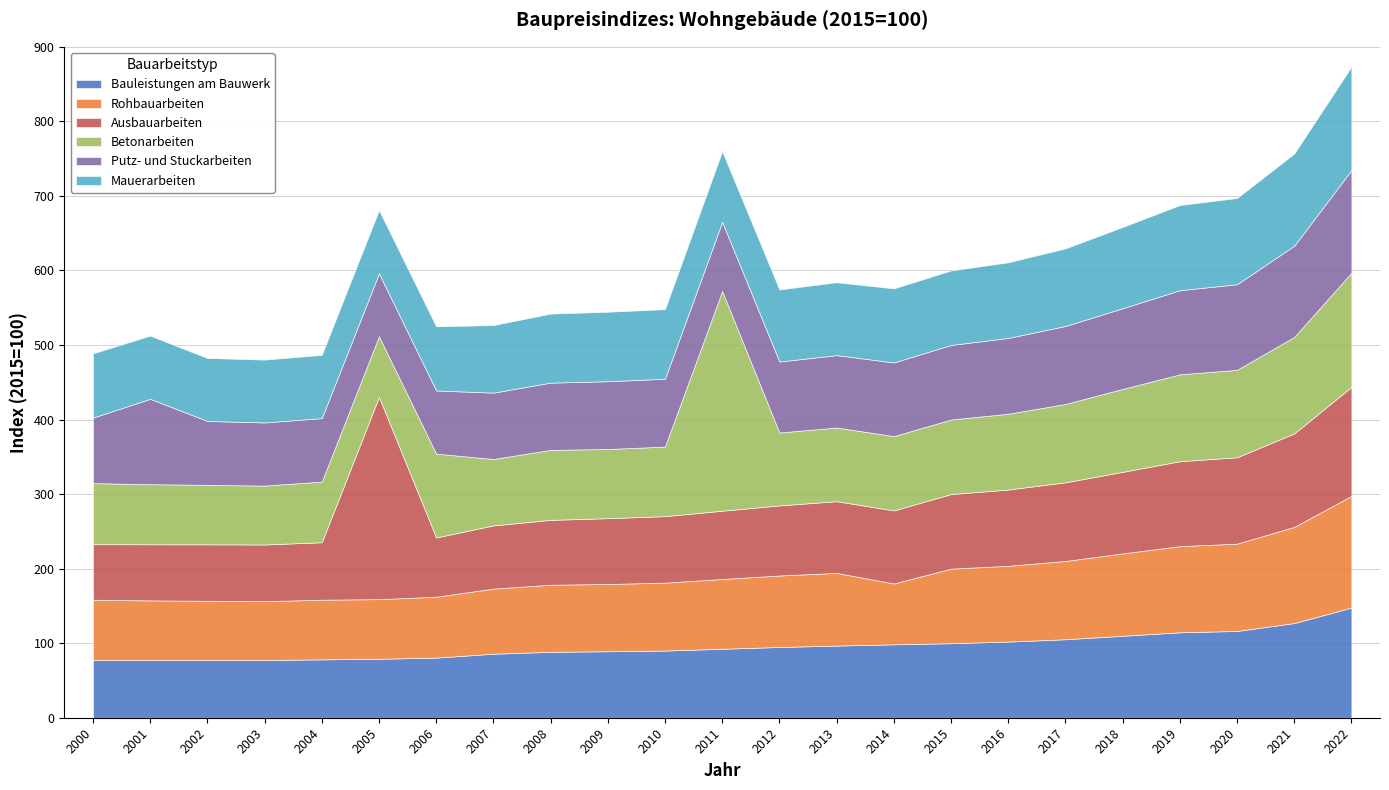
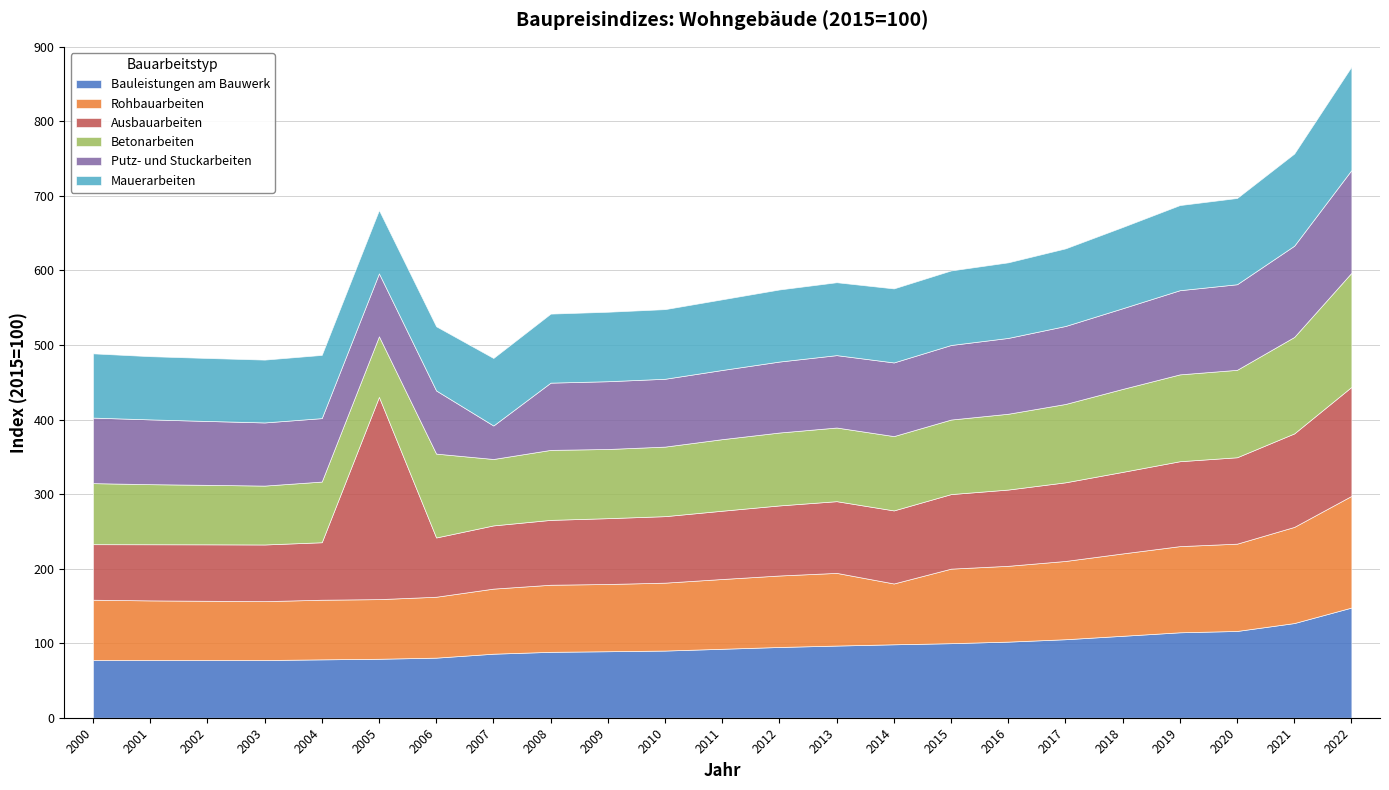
Putz- und Stuckarbeiten, 2001: 110 -> 90
Putz- und Stuckarbeiten, 2007: 90 -> 40
Betonarbeiten, 2011: 290 -> 100
